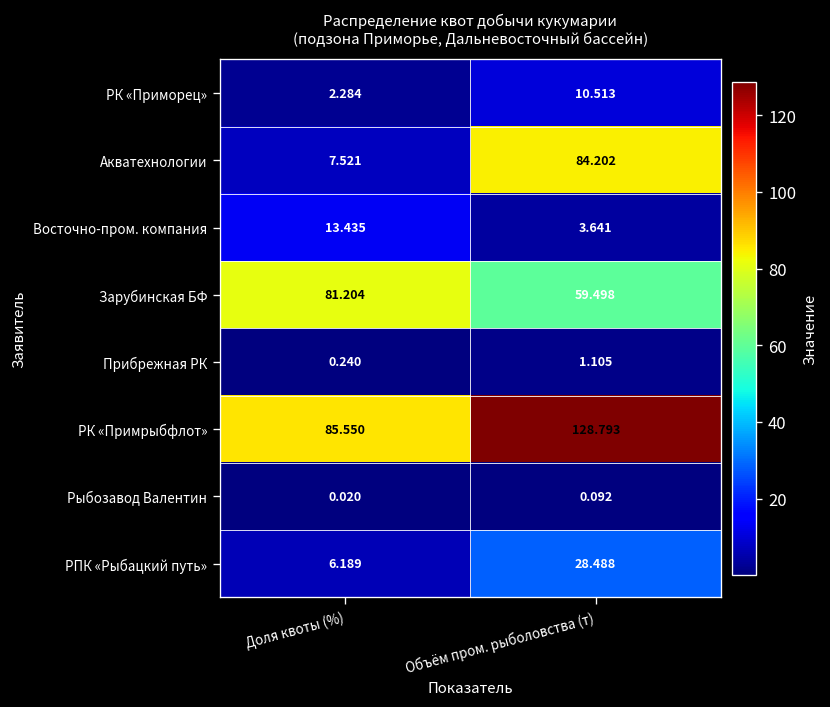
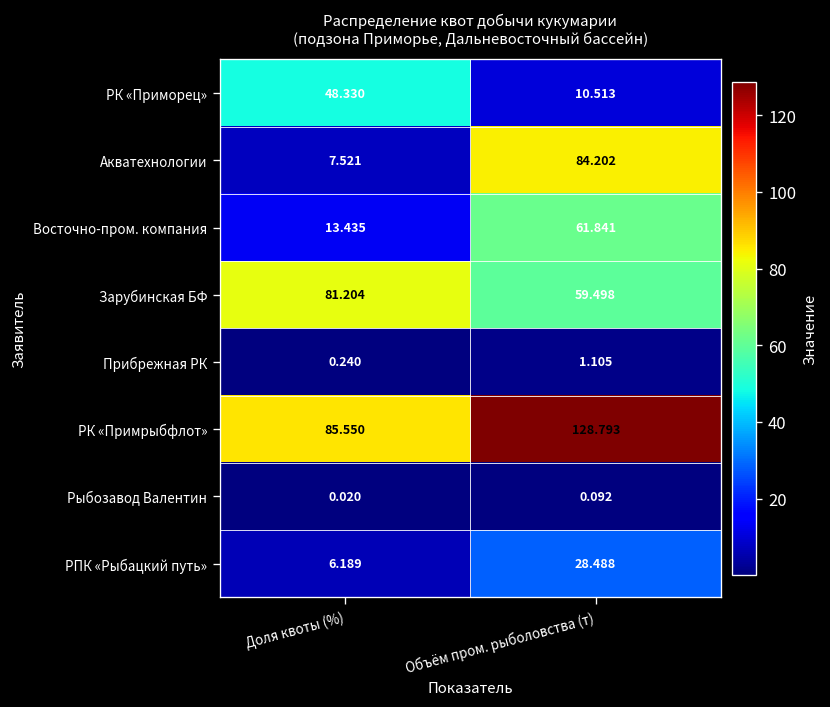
РК «Приморец», Доля квоты (%): 2.284 -> 48.330
Восточно-пром. компания, Объём пром. рыболовства (т): 3.641 -> 61.841
